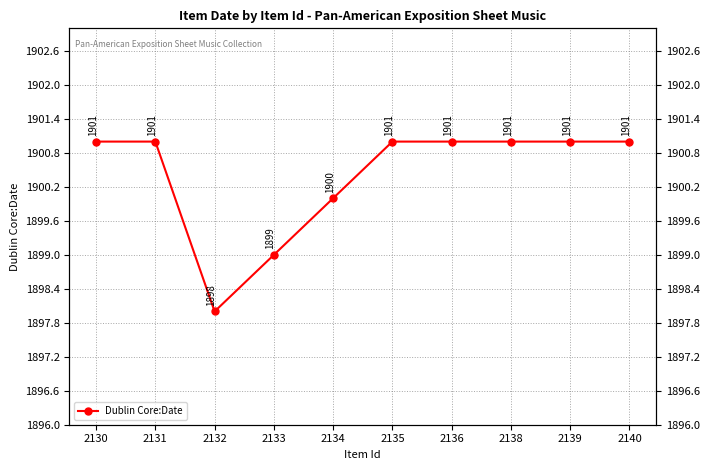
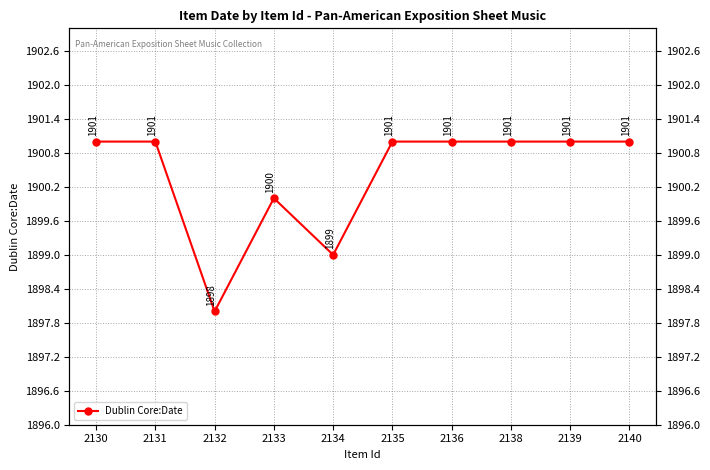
2133: 1899 -> 1900
2134: 1900 -> 1899
